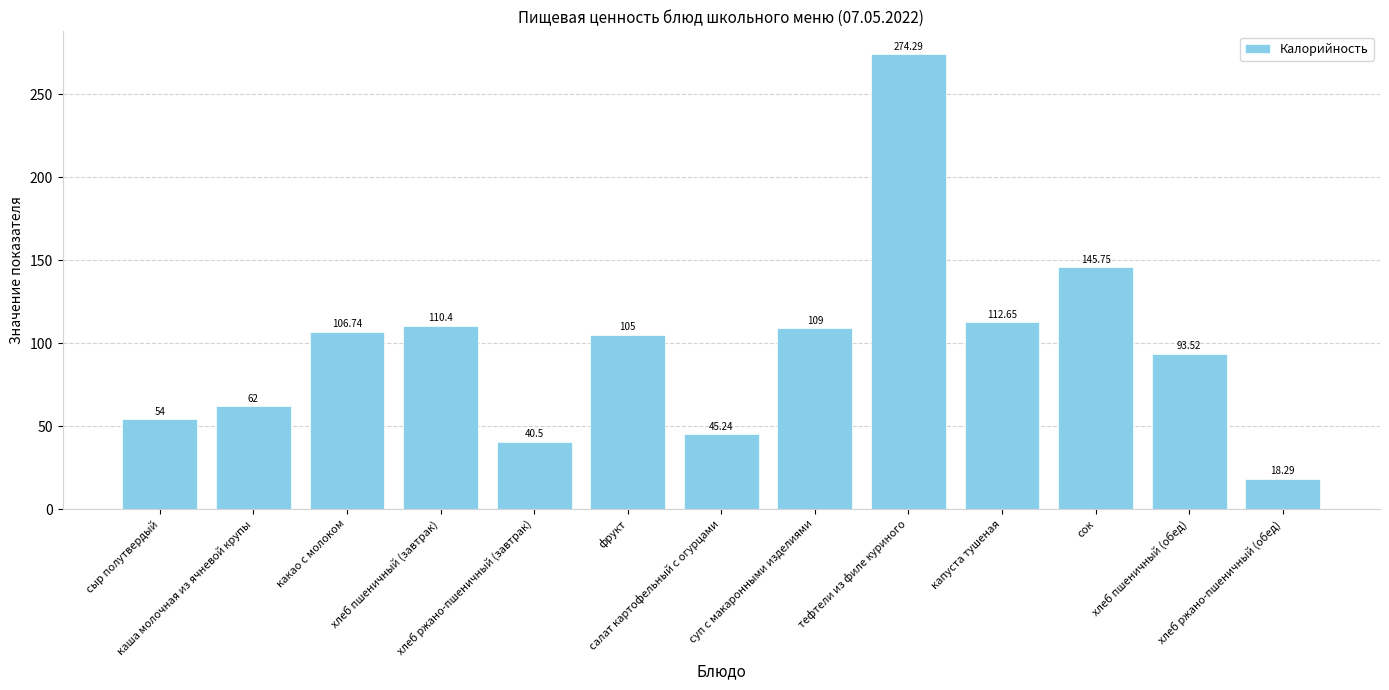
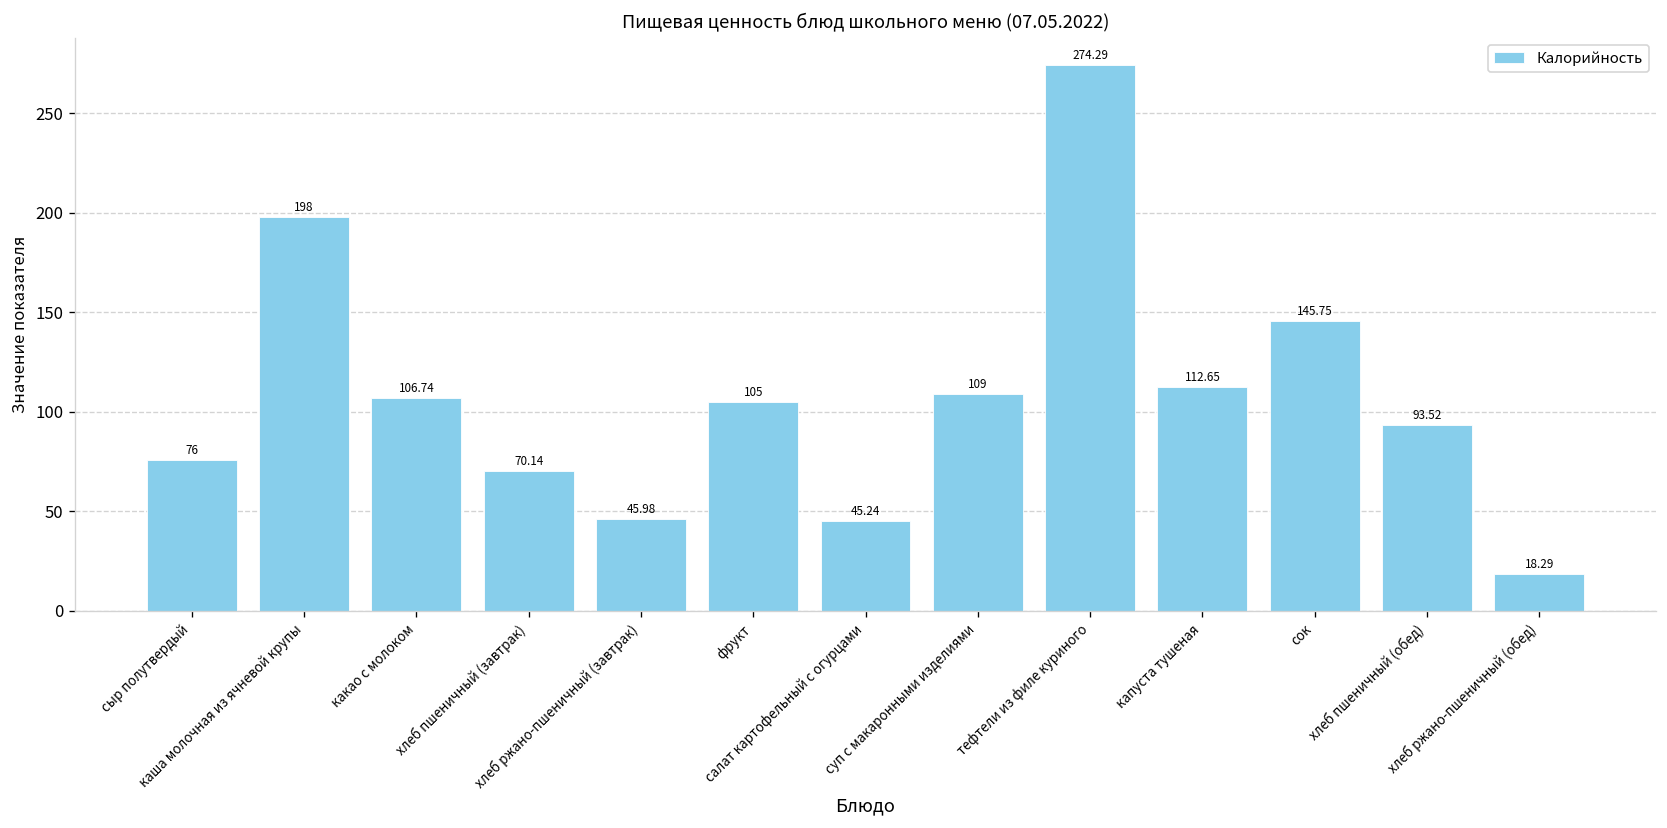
сыр полутвердый: 54 -> 76
каша молочная из ячневой крупы: 62 -> 198
хлеб пшеничный (завтрак): 110.4 -> 70.14
хлеб ржано-пшеничный (завтрак): 40.5 -> 45.98
